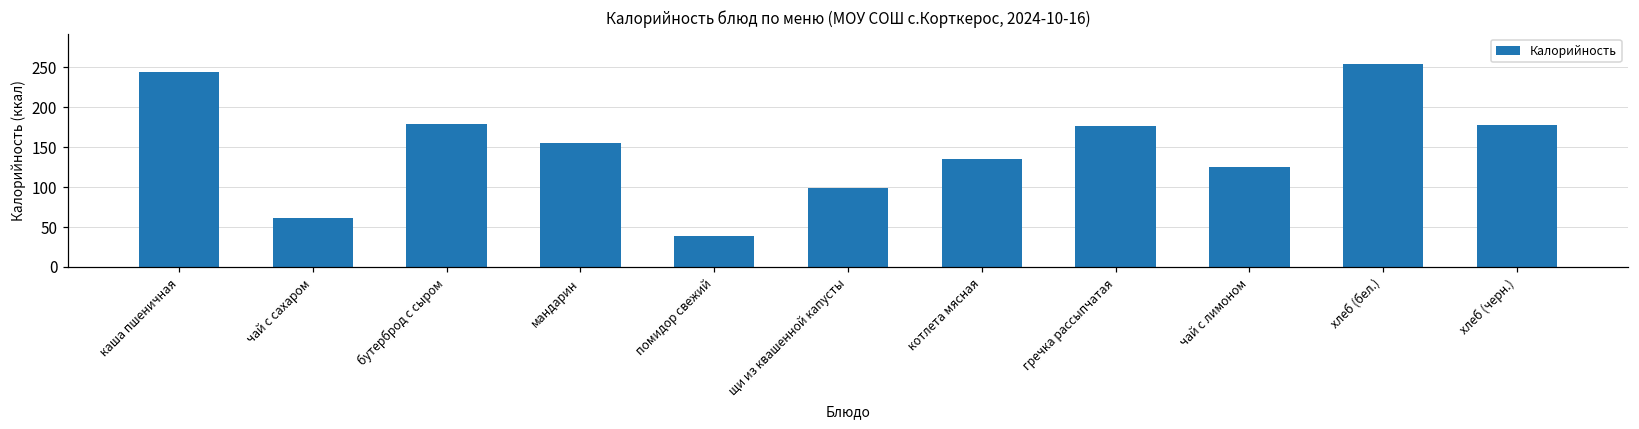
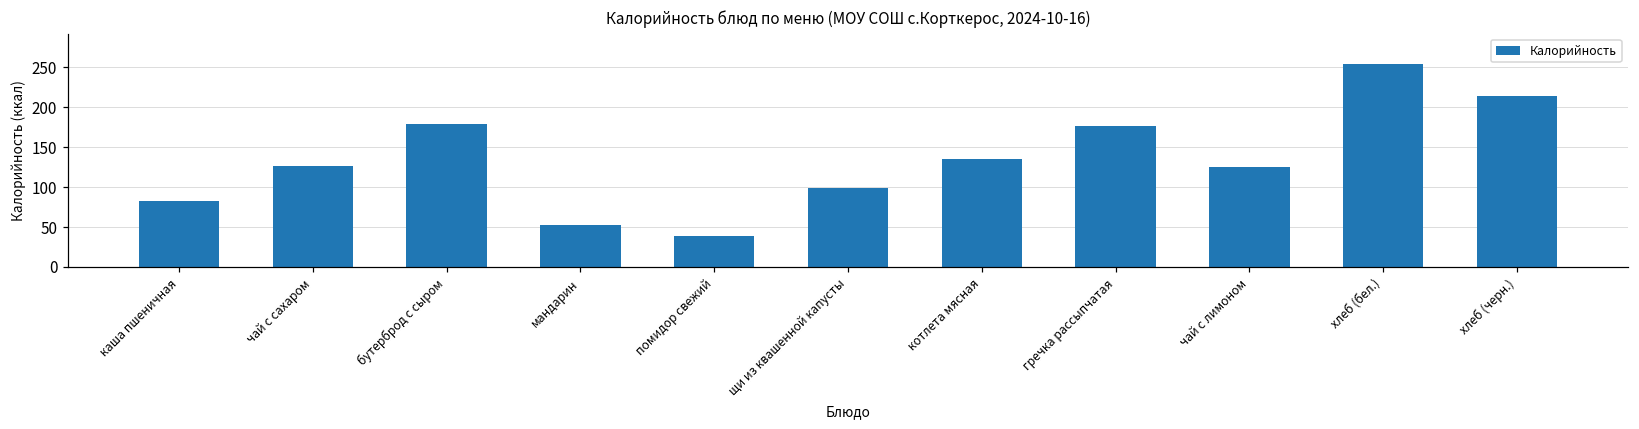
каша пшеничная: 240 -> 80
чай с сахаром: 60 -> 130
мандарин: 150 -> 50
хлеб (черн.): 180 -> 210
